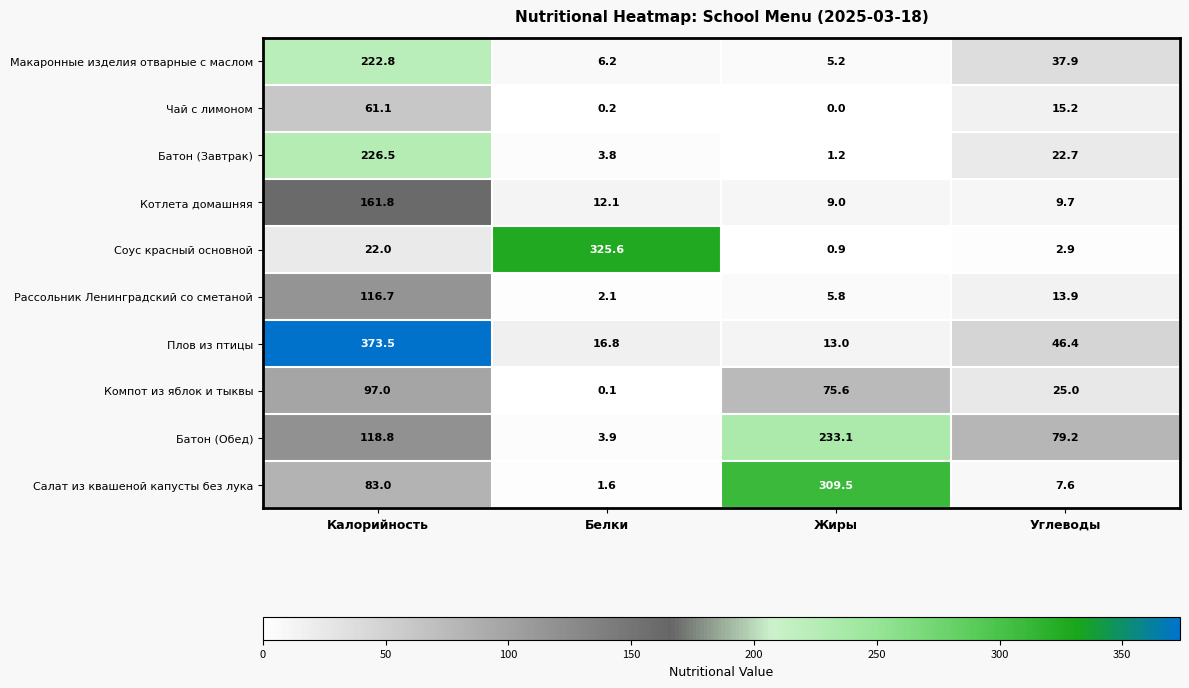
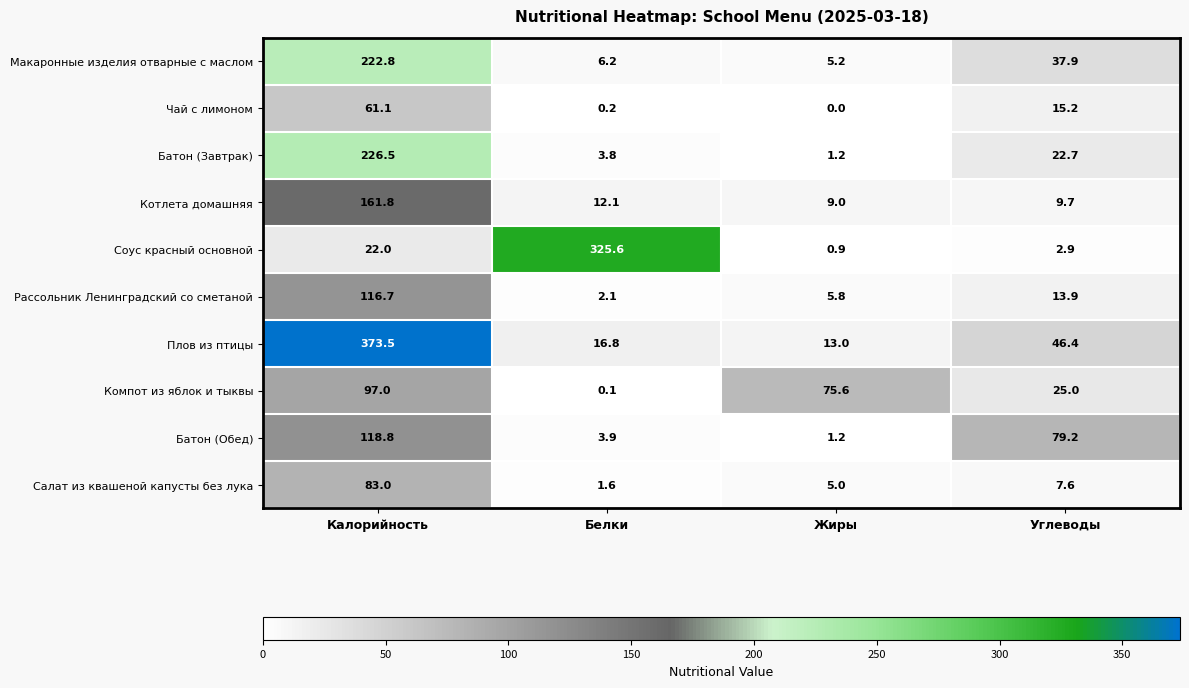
Батон (Обед), Жиры: 233.1 -> 1.2
Салат из квашеной капусты без лука, Жиры: 309.5 -> 5.0
